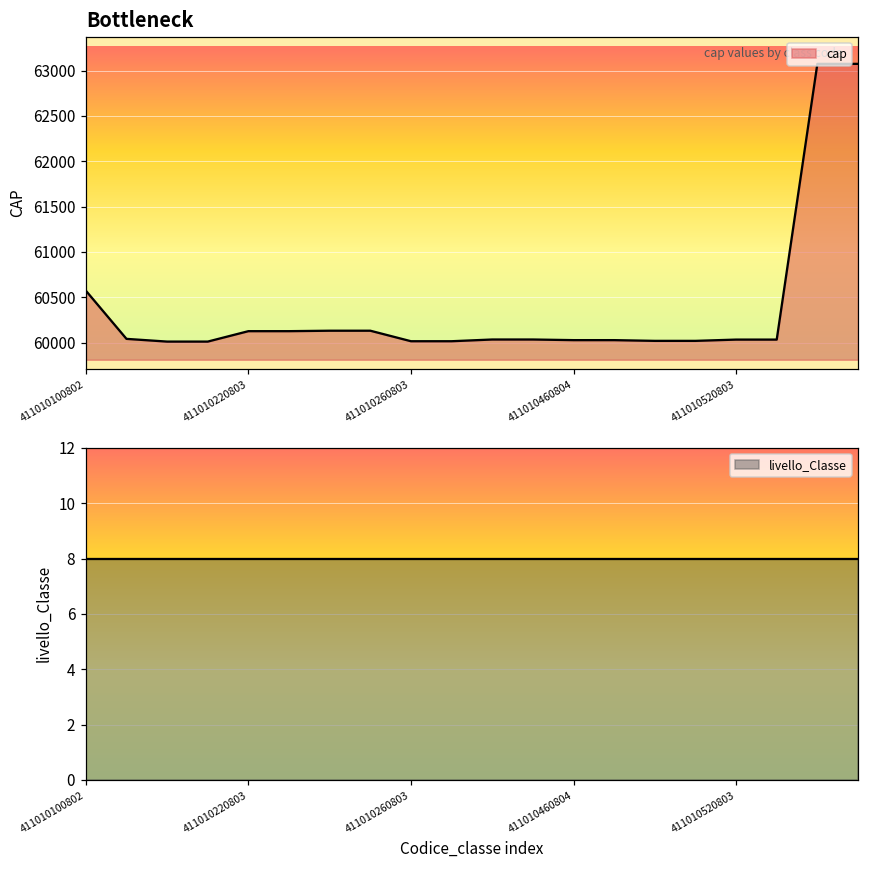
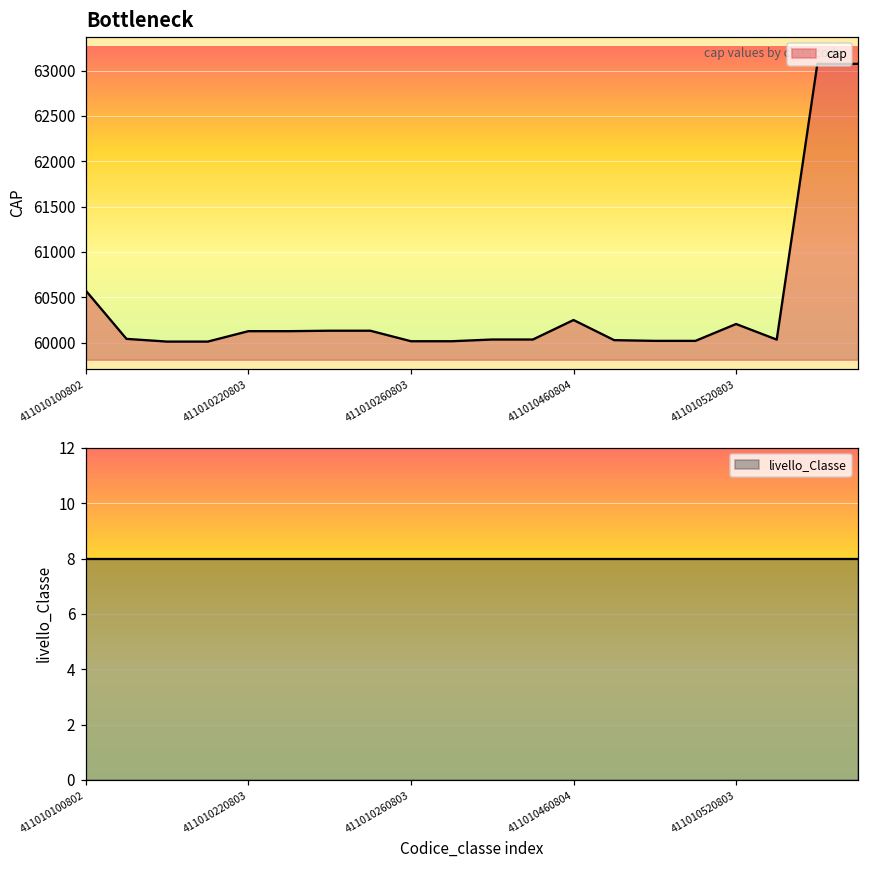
Bottleneck, 411010460804: 60000 -> 60200
Bottleneck, 411010520803: 60000 -> 60200
